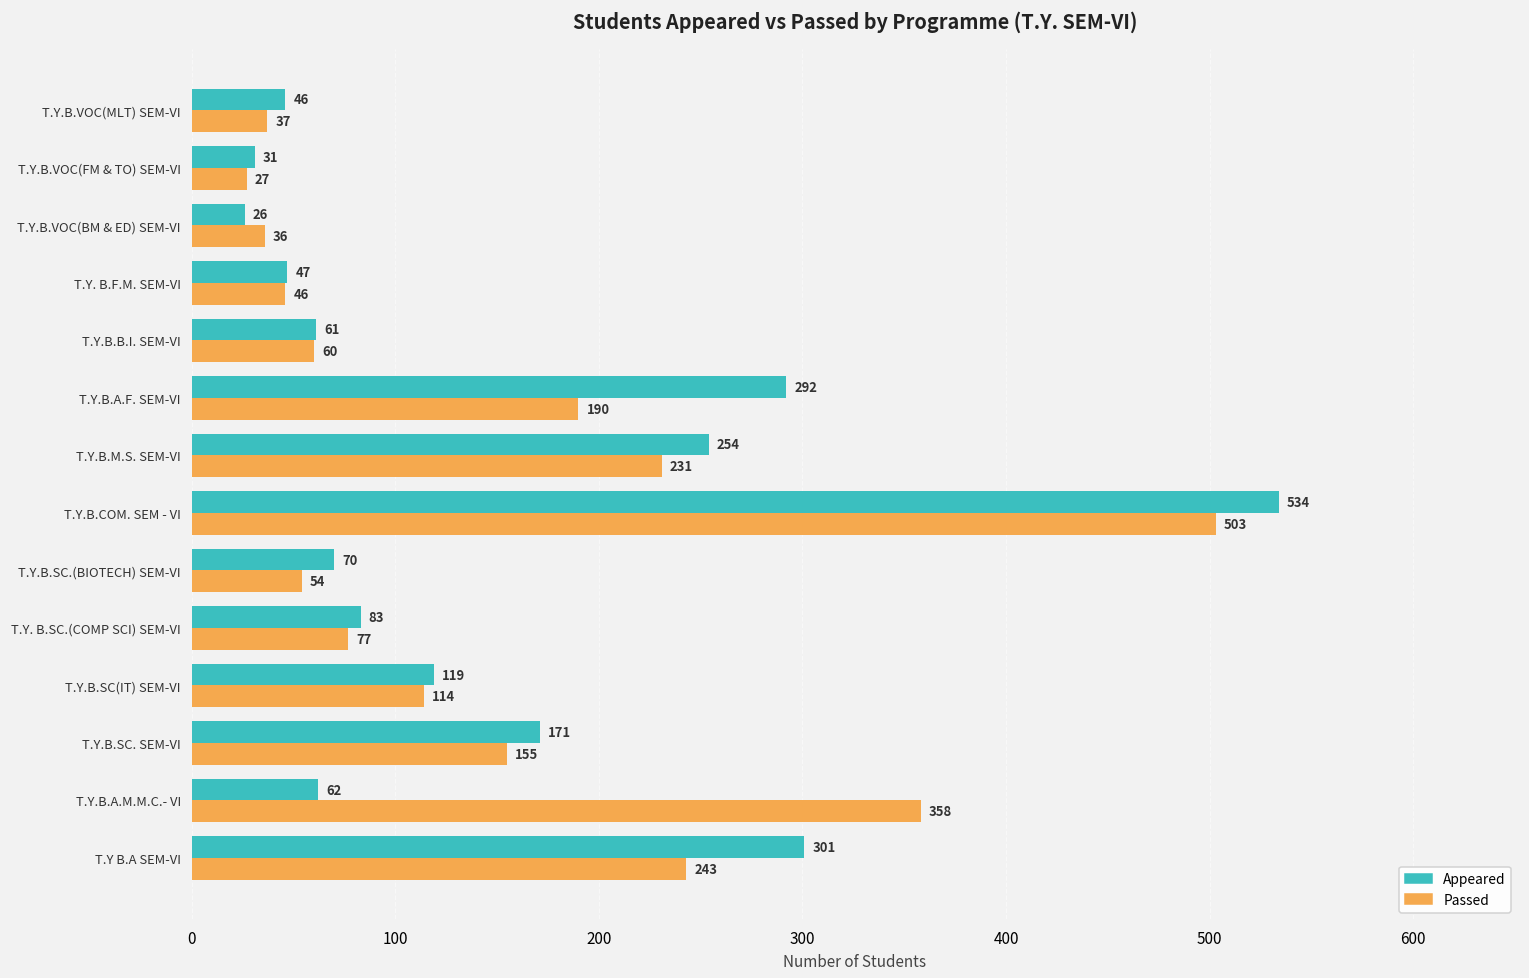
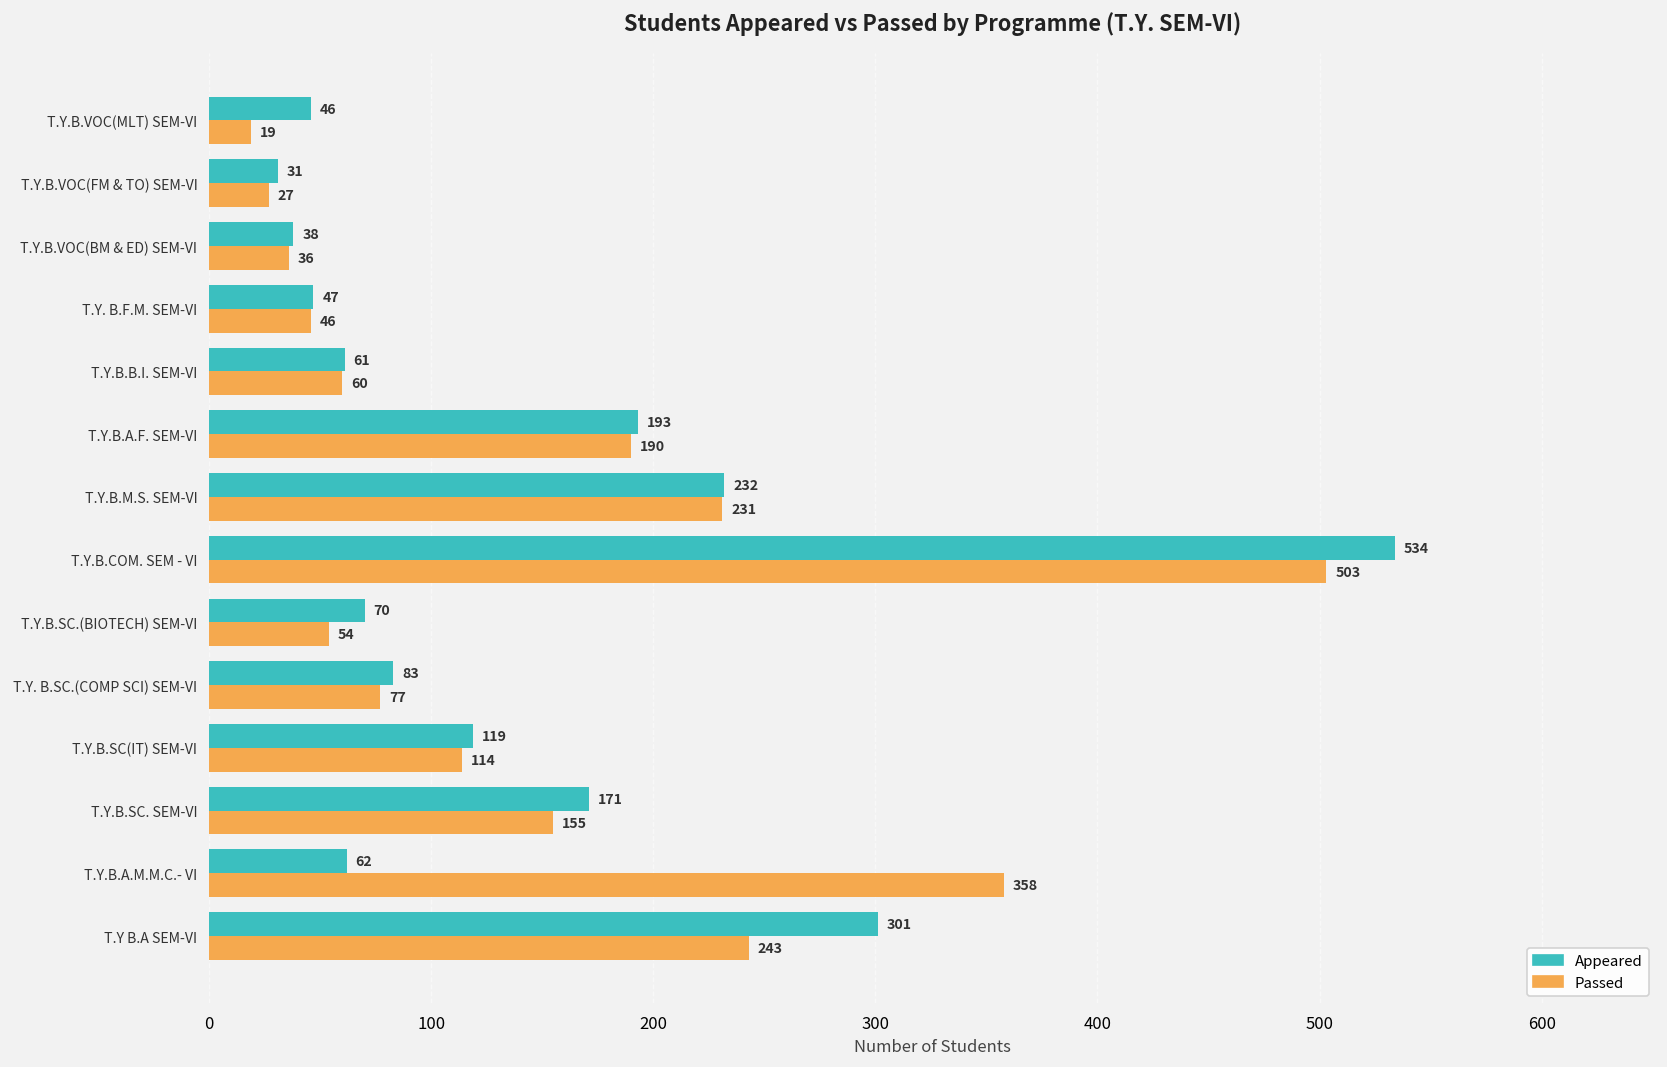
Passed, T.Y.B.VOC(MLT) SEM-VI: 37 -> 19
Appeared, T.Y.B.VOC(BM & ED) SEM-VI: 26 -> 38
Appeared, T.Y.B.A.F. SEM-VI: 292 -> 193
Appeared, T.Y.B.M.S. SEM-VI: 254 -> 232
